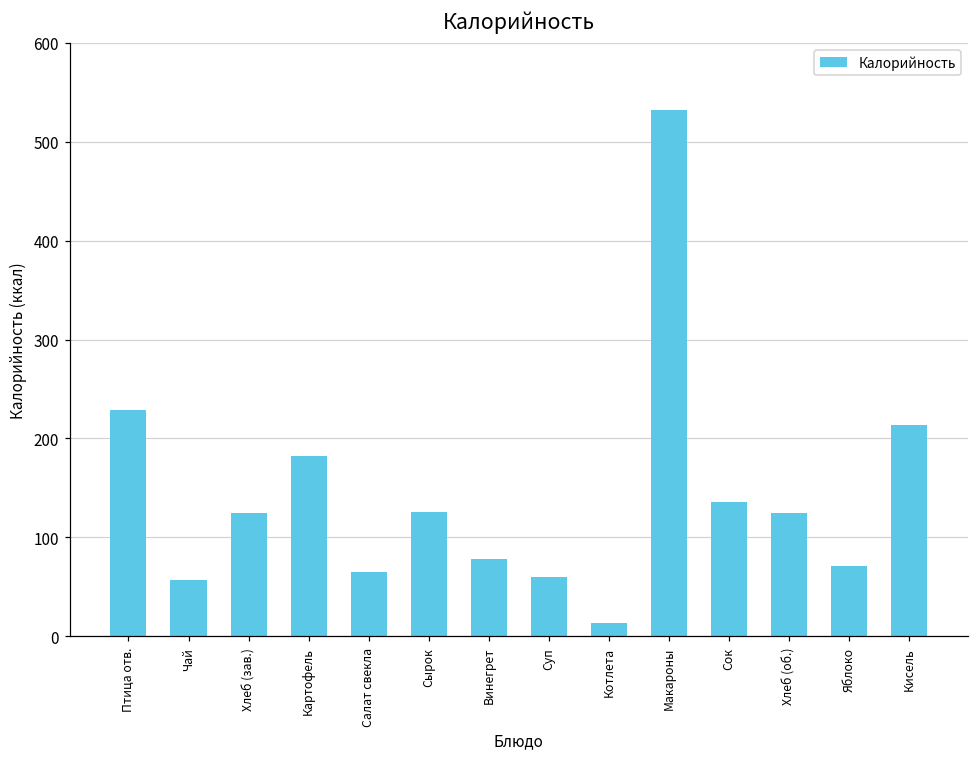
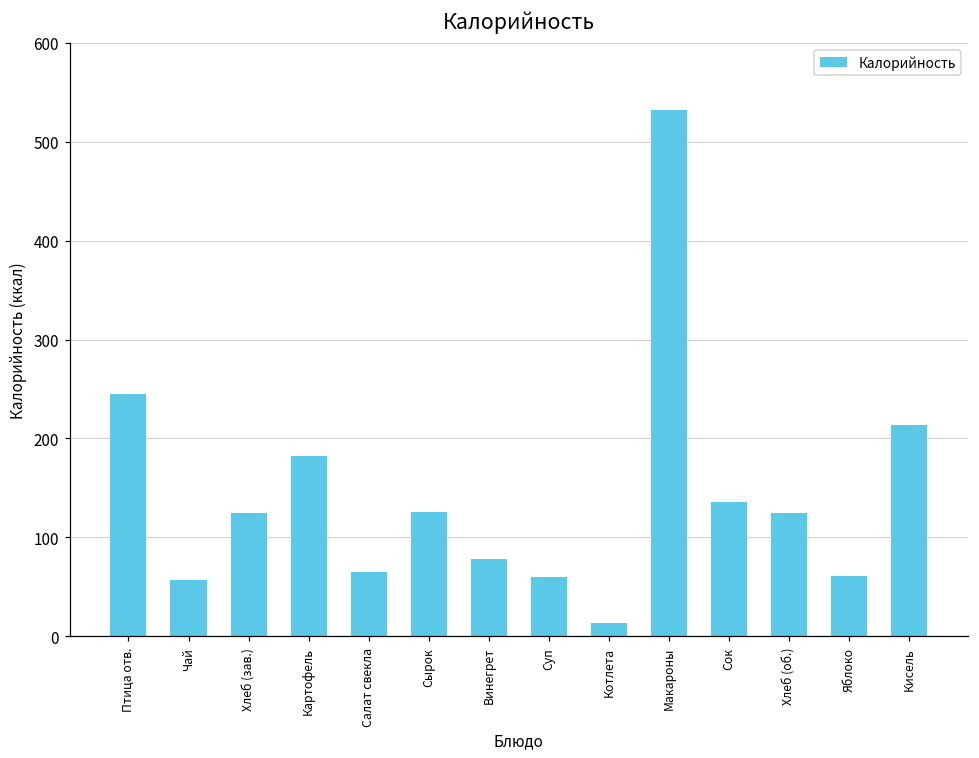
Птица отв.: 230 -> 250
Яблоко: 70 -> 60
